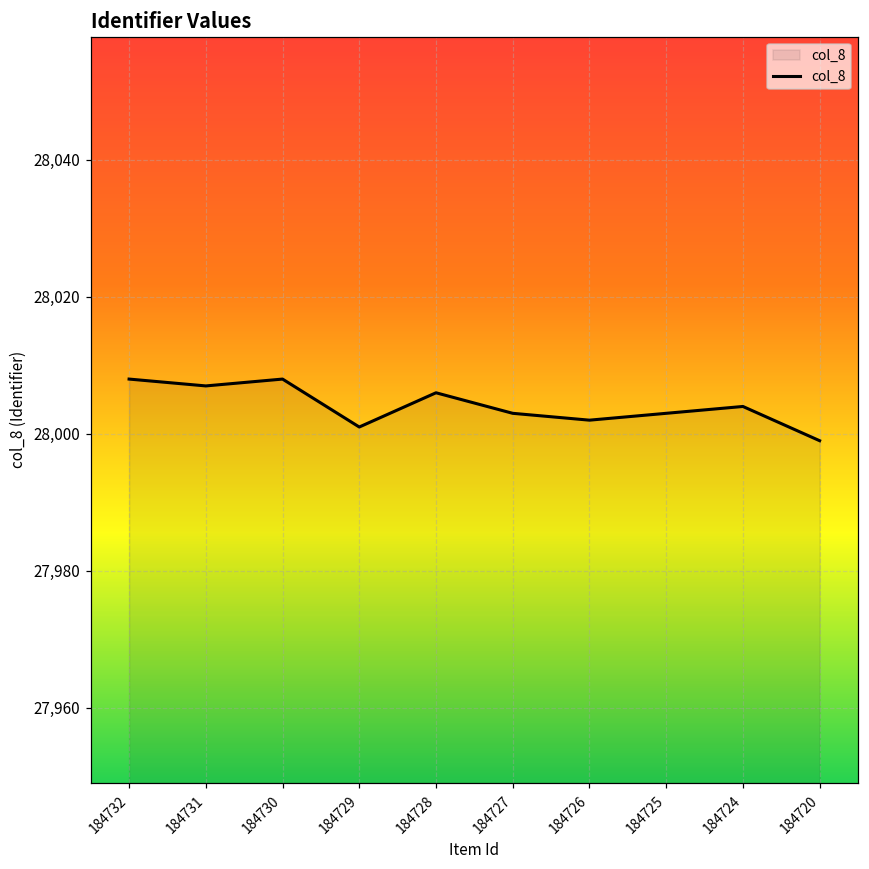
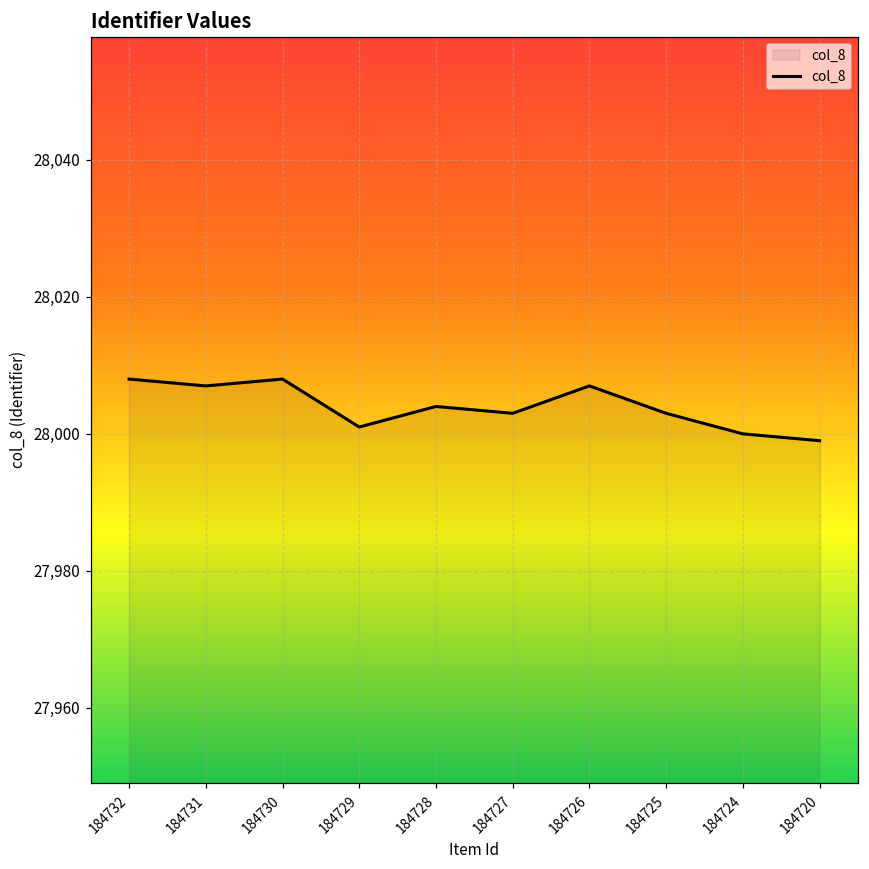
184728: 28,006 -> 28,004
184726: 28,002 -> 28,007
184724: 28,004 -> 28,000
